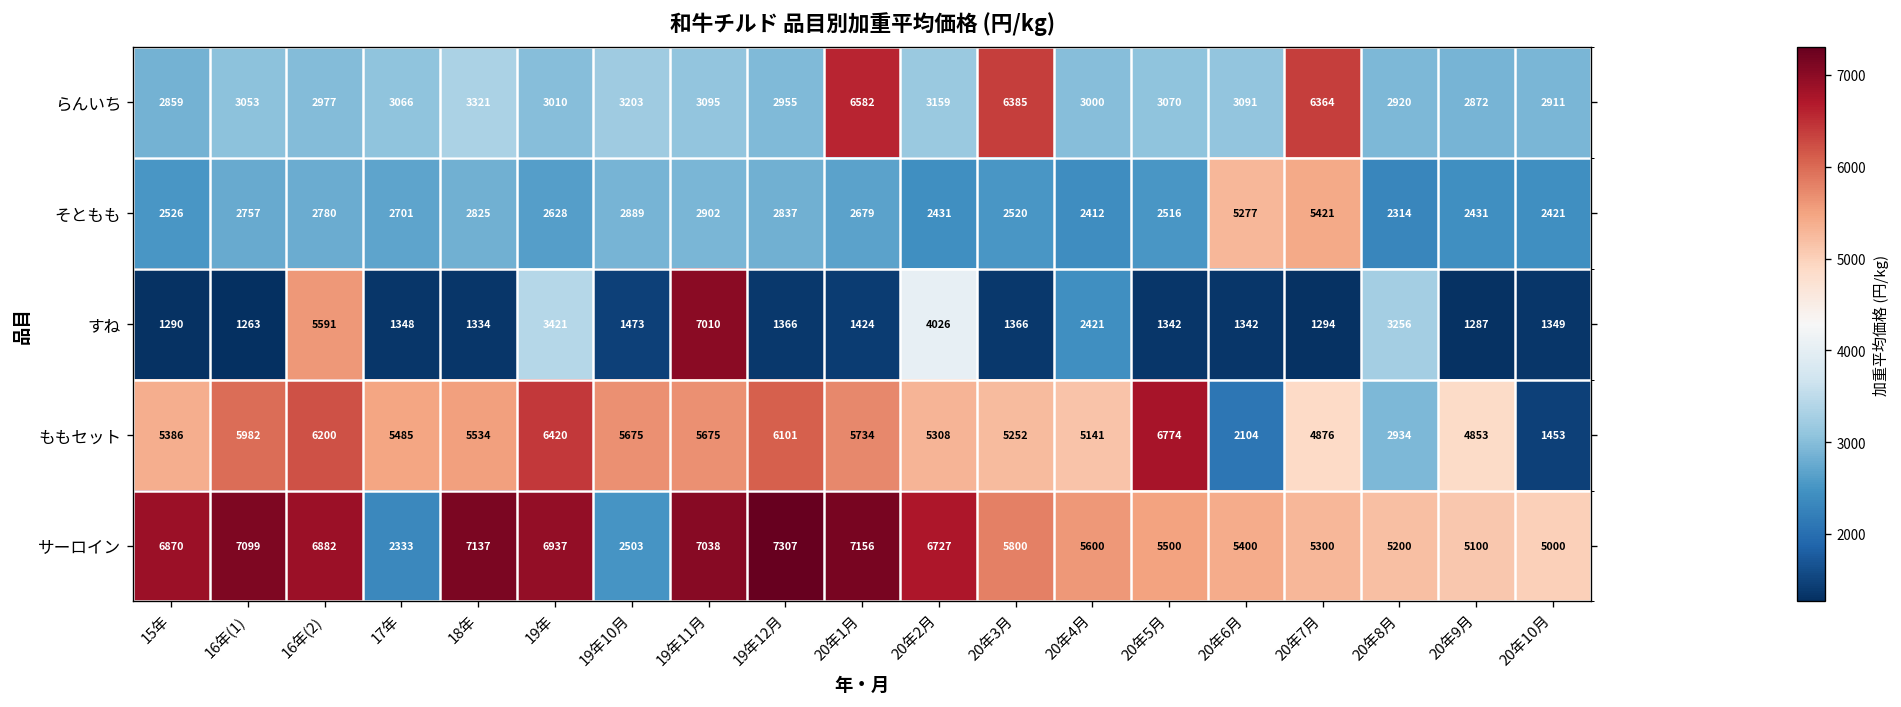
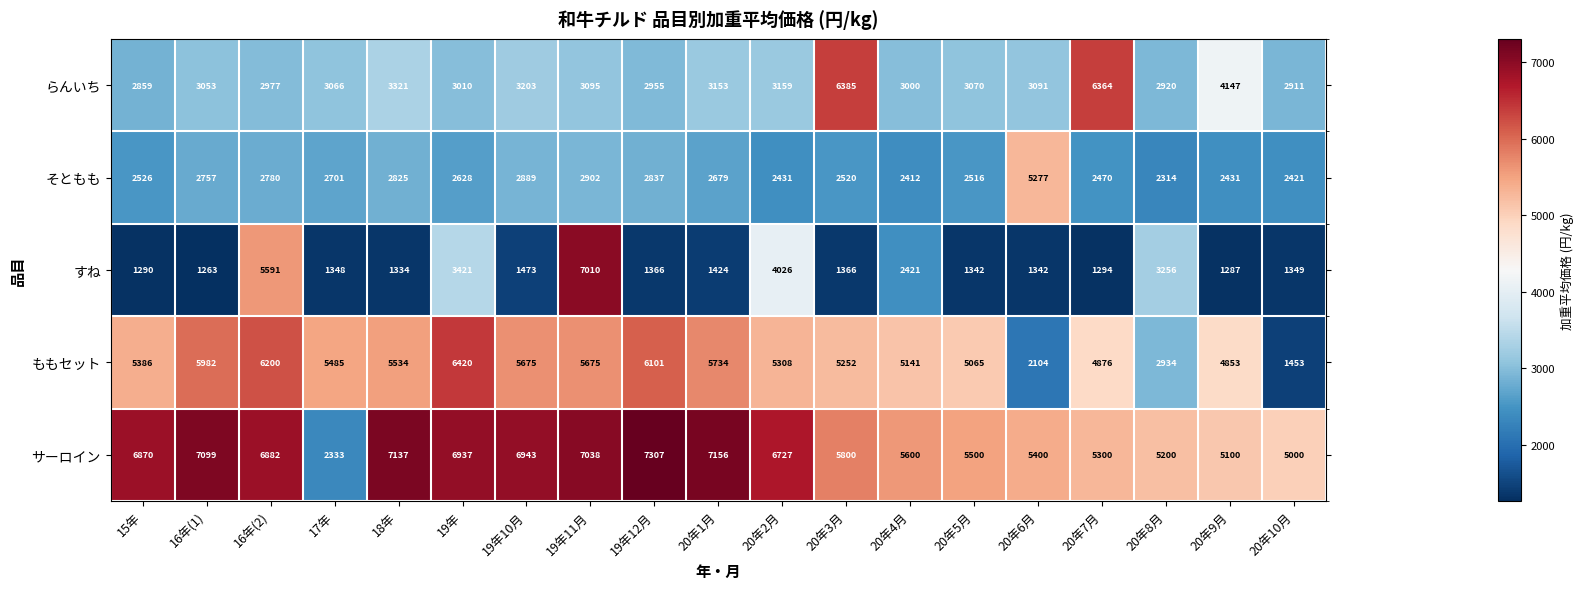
らんいち, 20年1月: 6582 -> 3153
らんいち, 20年9月: 2872 -> 4147
そともも, 20年7月: 5421 -> 2470
ももセット, 20年5月: 6774 -> 5065
サーロイン, 19年10月: 2503 -> 6943
